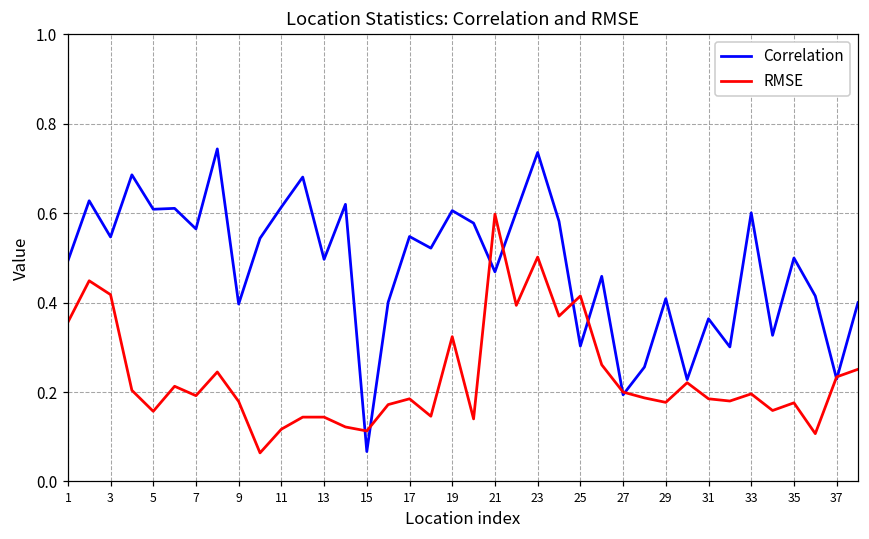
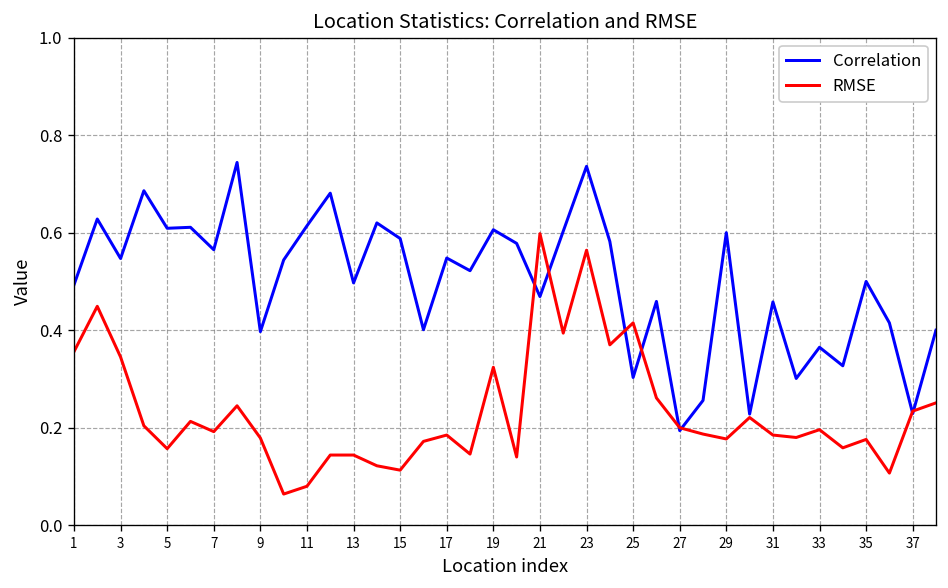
RMSE, 3: 0.42 -> 0.35
RMSE, 11: 0.12 -> 0.08
Correlation, 15: 0.07 -> 0.59
RMSE, 23: 0.50 -> 0.56
Correlation, 29: 0.41 -> 0.60
Correlation, 31: 0.36 -> 0.46
Correlation, 33: 0.60 -> 0.37
